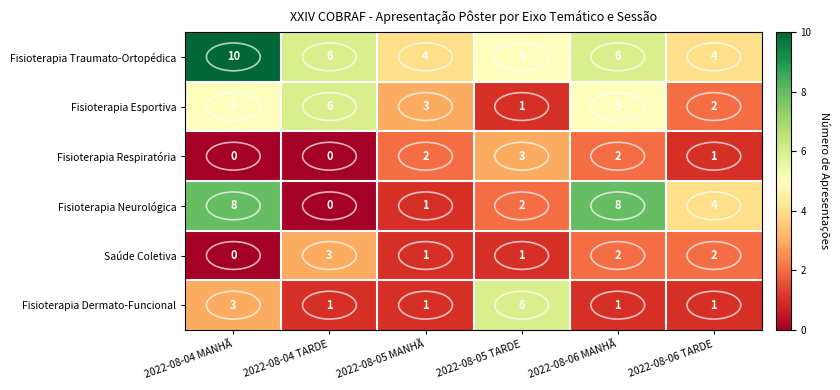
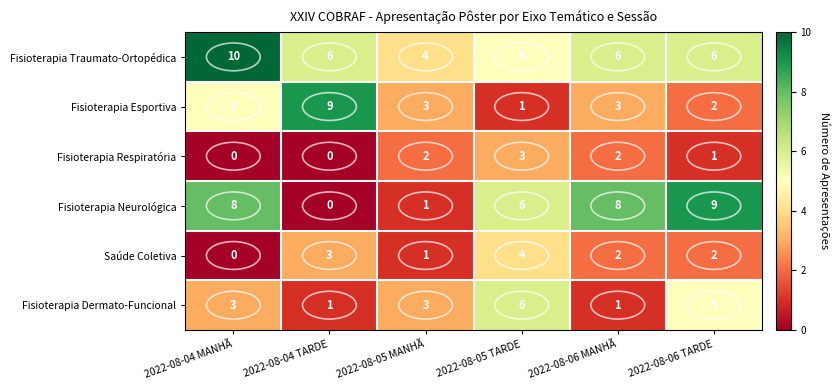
Fisioterapia Traumato-Ortopédica, 2022-08-06 TARDE: 4 -> 6
Fisioterapia Esportiva, 2022-08-04 TARDE: 6 -> 9
Fisioterapia Esportiva, 2022-08-06 MANHÃ: 5 -> 3
Fisioterapia Neurológica, 2022-08-05 TARDE: 2 -> 6
Fisioterapia Neurológica, 2022-08-06 TARDE: 4 -> 9
Saúde Coletiva, 2022-08-05 TARDE: 1 -> 4
Fisioterapia Dermato-Funcional, 2022-08-05 MANHÃ: 1 -> 3
Fisioterapia Dermato-Funcional, 2022-08-06 TARDE: 1 -> 5
